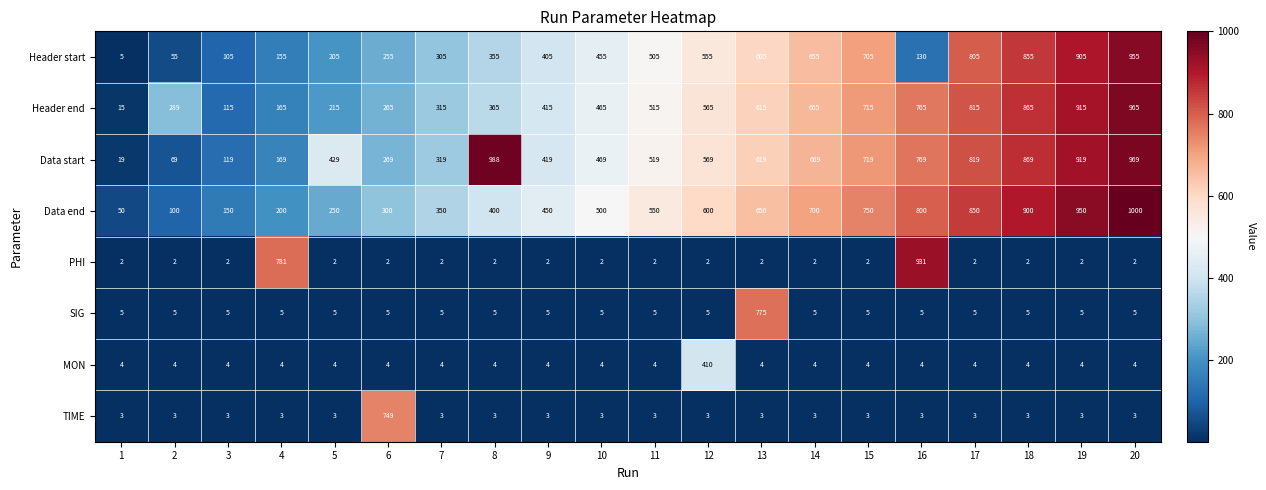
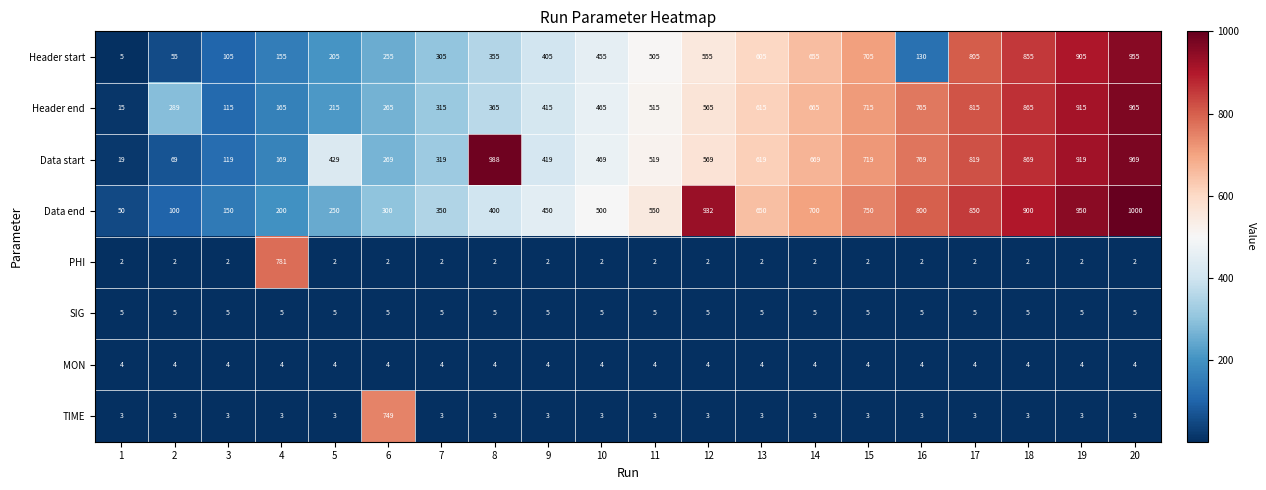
Data end, 12: 600 -> 932
PHI, 16: 931 -> 2
SIG, 13: 775 -> 5
MON, 12: 410 -> 4
